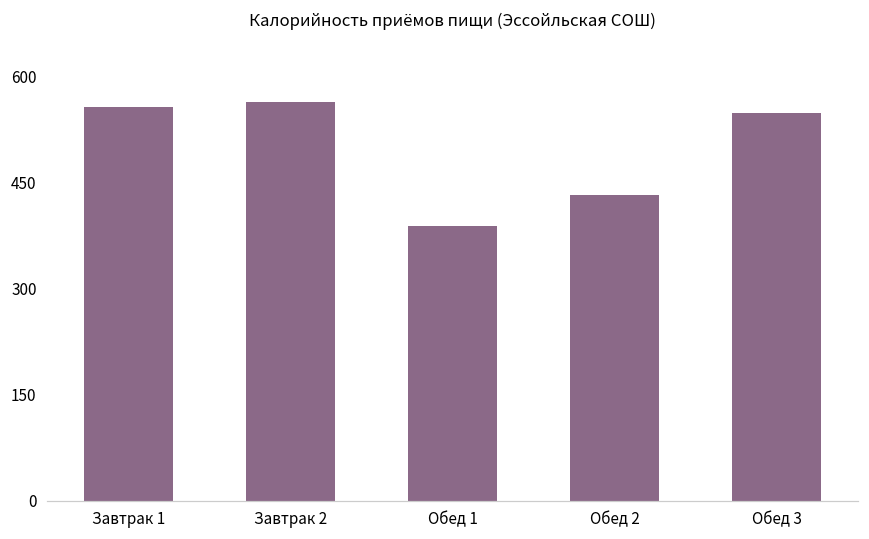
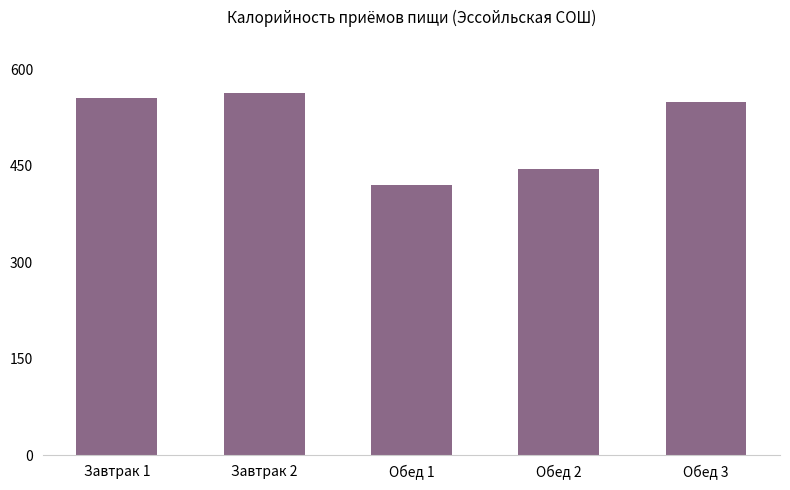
Обед 1: 390 -> 420
Обед 2: 430 -> 440
